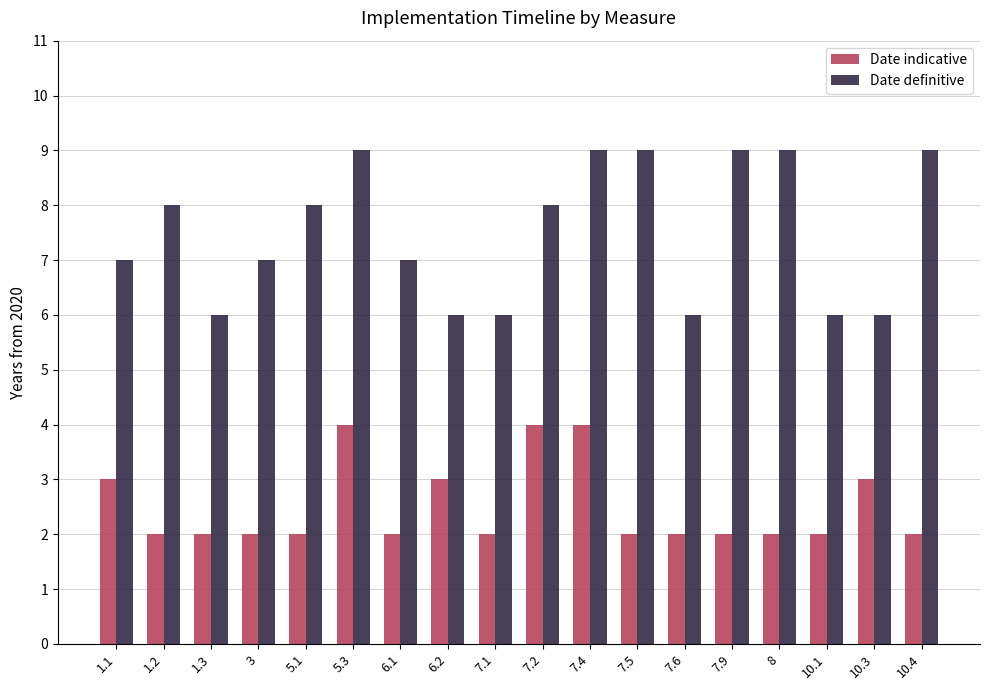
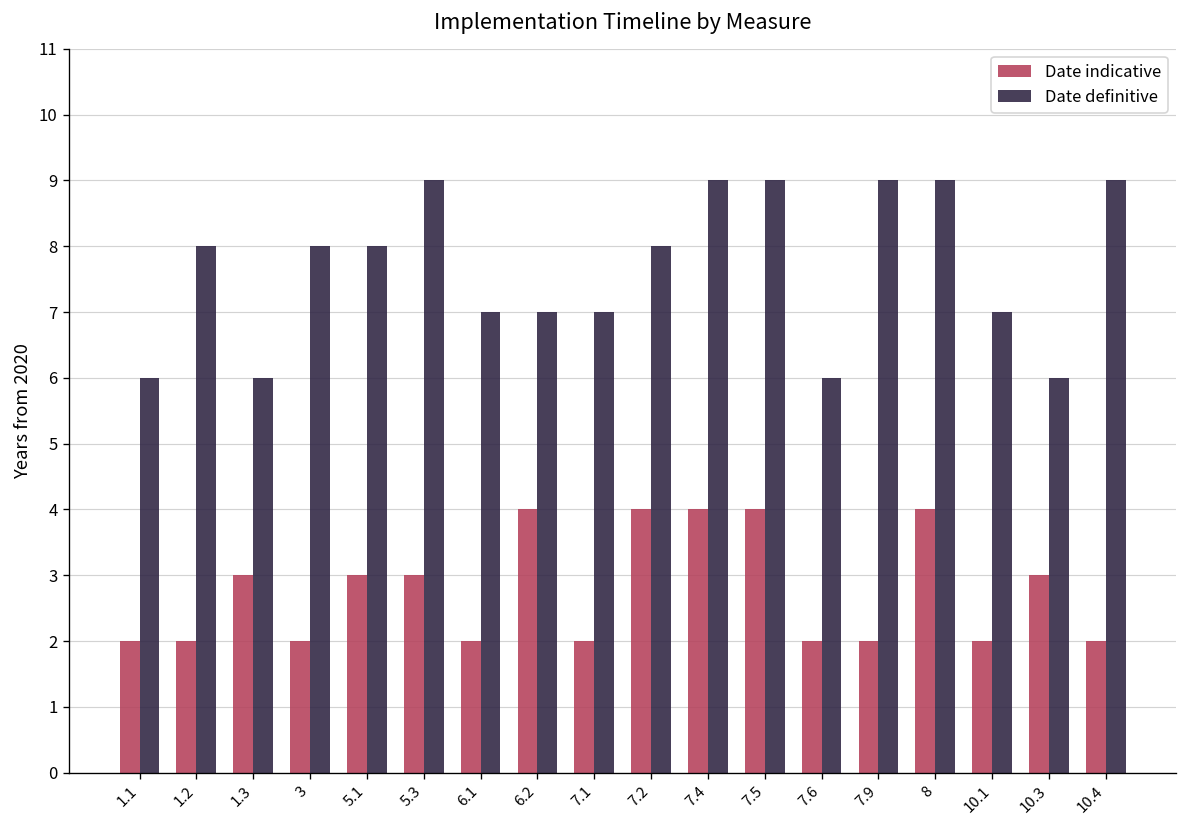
Date indicative, 1.1: 3 -> 2
Date definitive, 1.1: 7 -> 6
Date indicative, 1.3: 2 -> 3
Date definitive, 3: 7 -> 8
Date indicative, 5.1: 2 -> 3
Date indicative, 5.3: 4 -> 3
Date indicative, 6.2: 3 -> 4
Date definitive, 6.2: 6 -> 7
Date definitive, 7.1: 6 -> 7
Date indicative, 7.5: 2 -> 4
Date indicative, 8: 2 -> 4
Date definitive, 10.1: 6 -> 7
